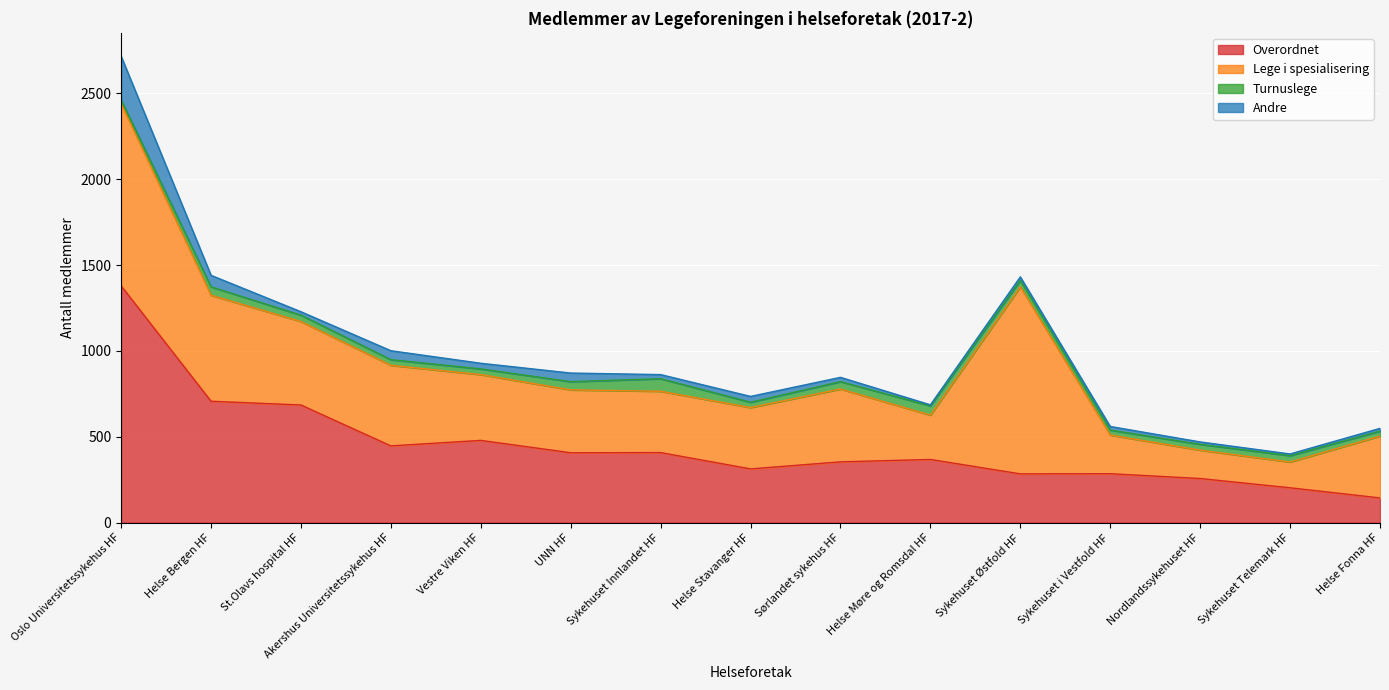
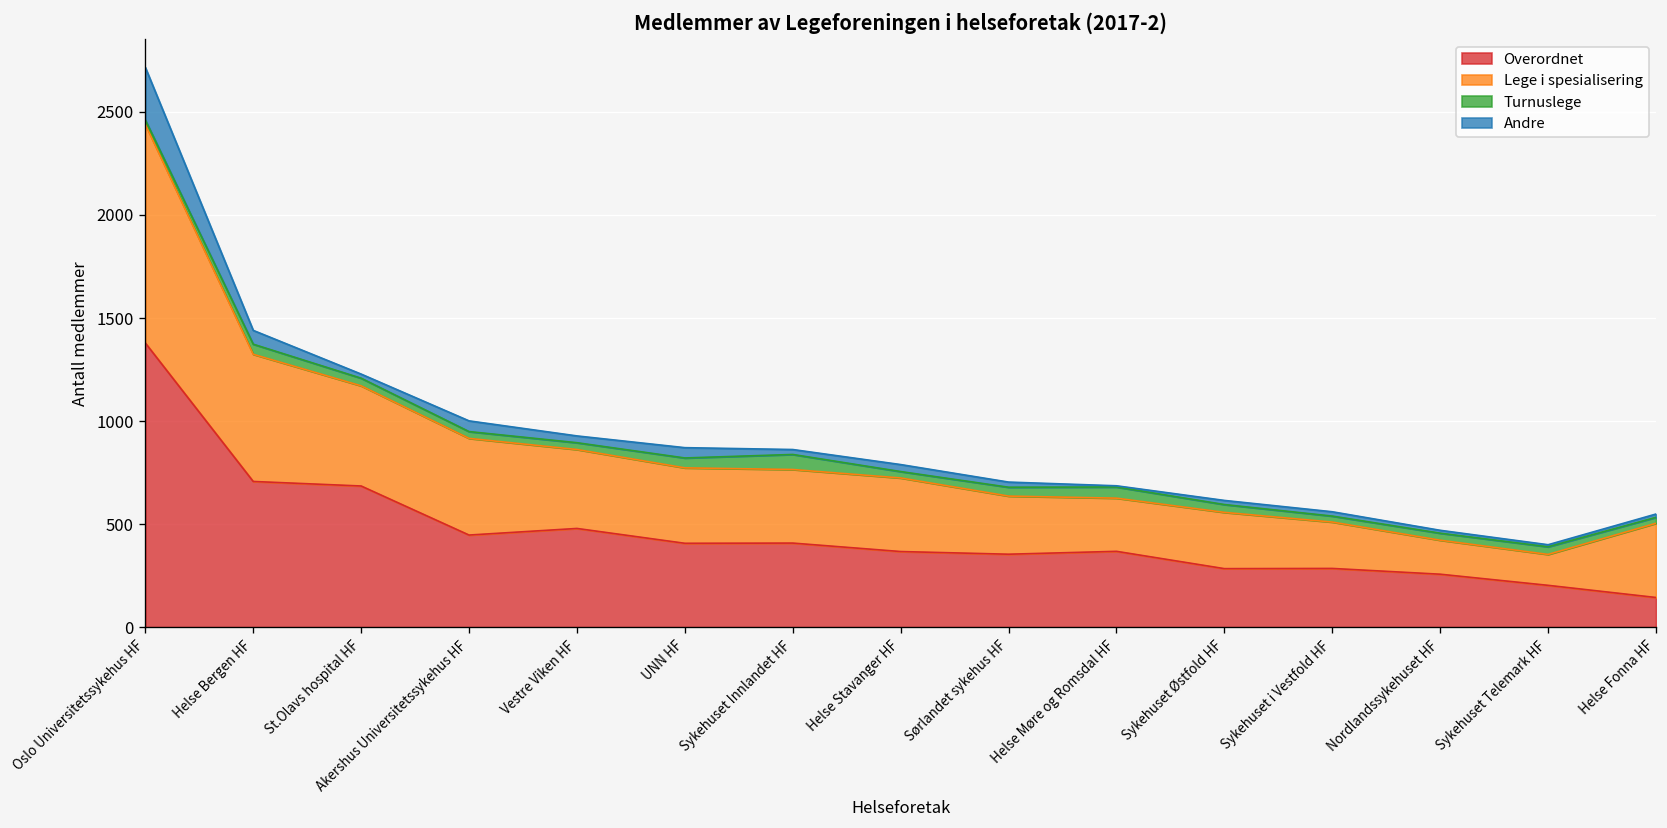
Overordnet, Helse Stavanger HF: 310 -> 370
Lege i spesialisering, Sørlandet sykehus HF: 420 -> 280
Lege i spesialisering, Sykehuset Østfold HF: 1090 -> 270
